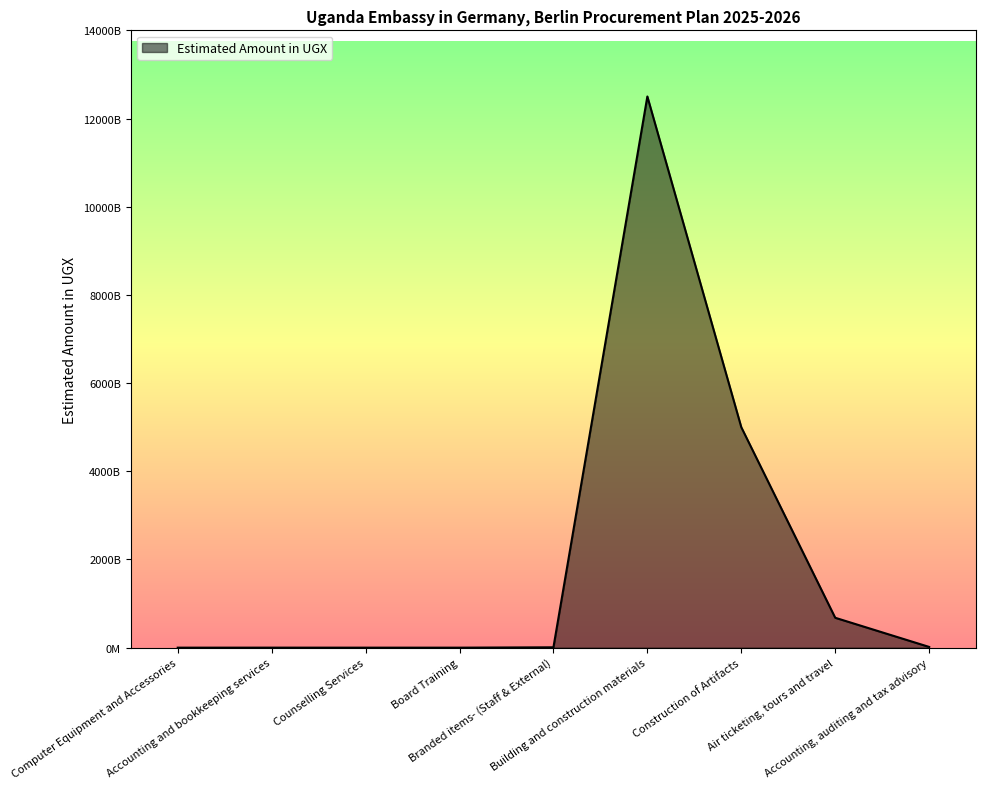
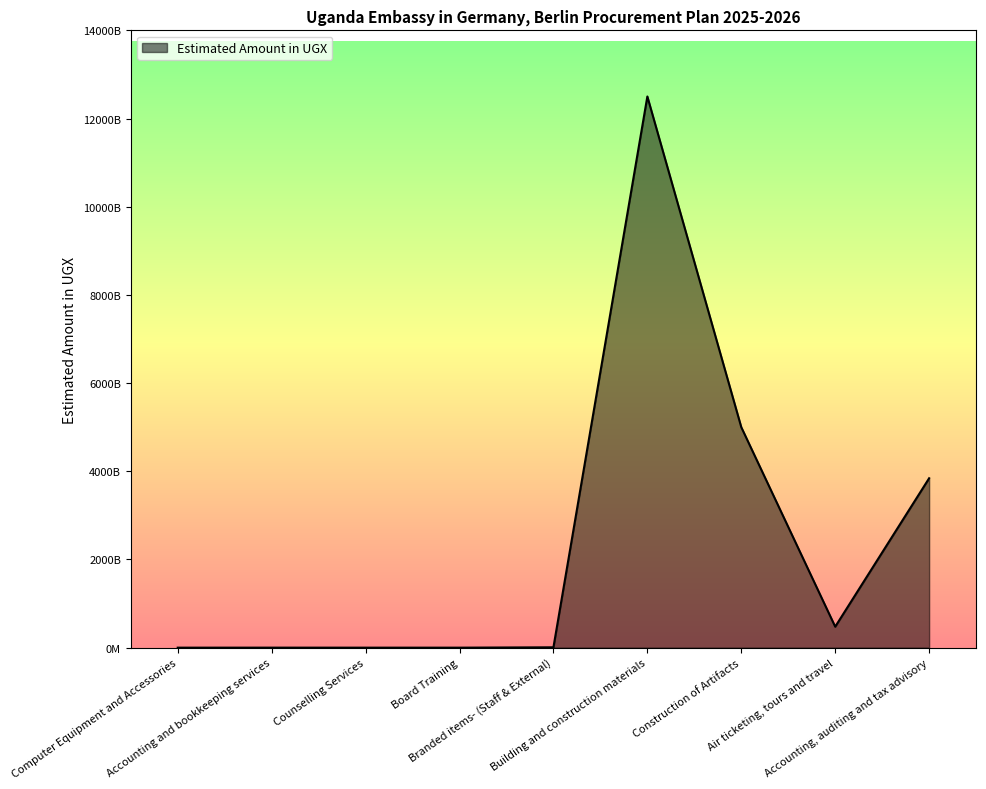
Air ticketing, tours and travel: 700000000000 -> 500000000000
Accounting, auditing and tax advisory: 0 -> 3800000000000
